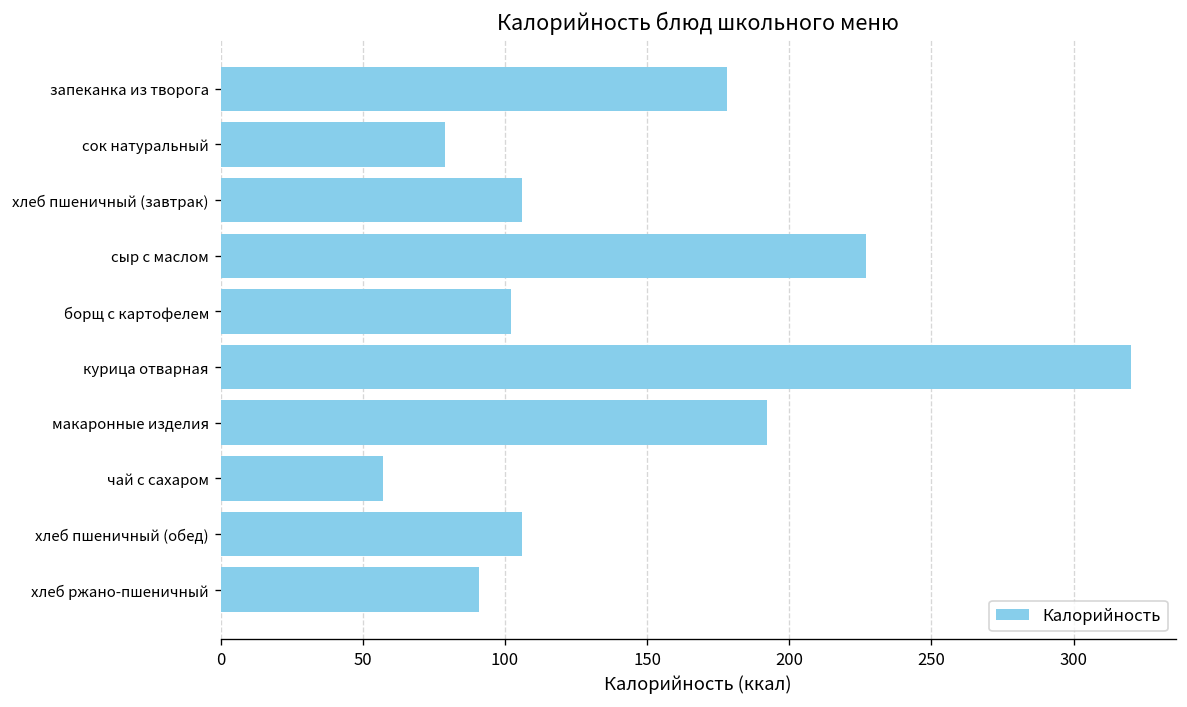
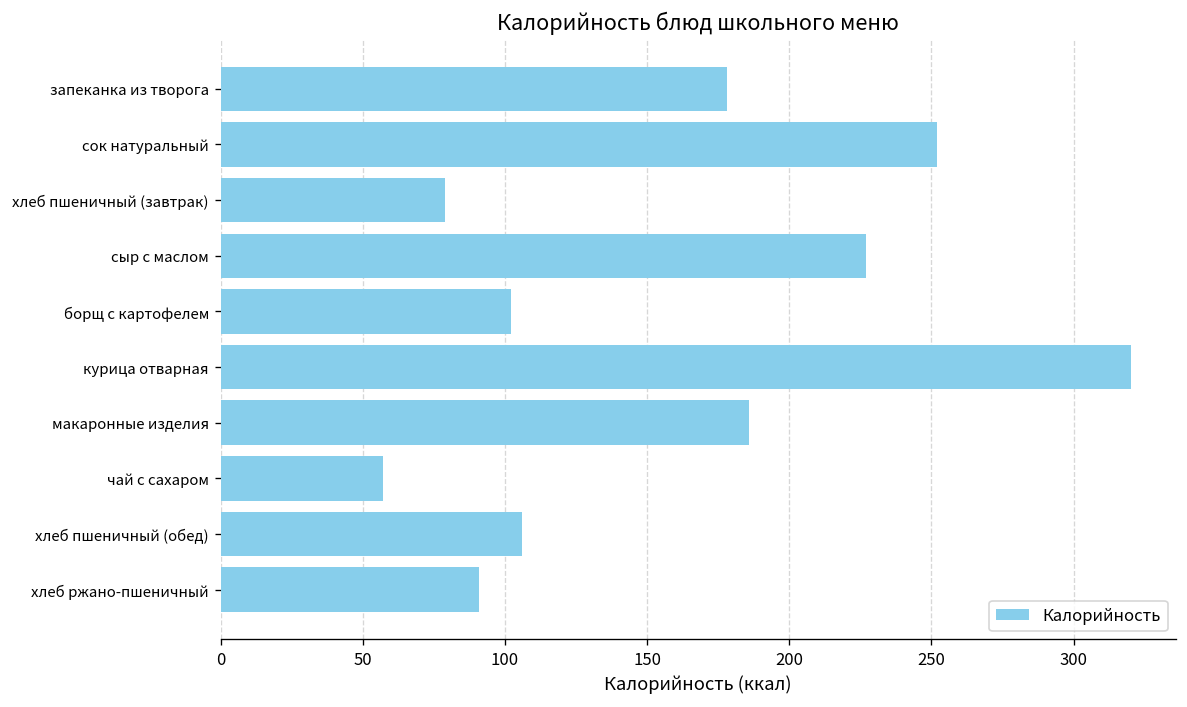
сок натуральный: 79 -> 252
хлеб пшеничный (завтрак): 106 -> 79
макаронные изделия: 192 -> 186
